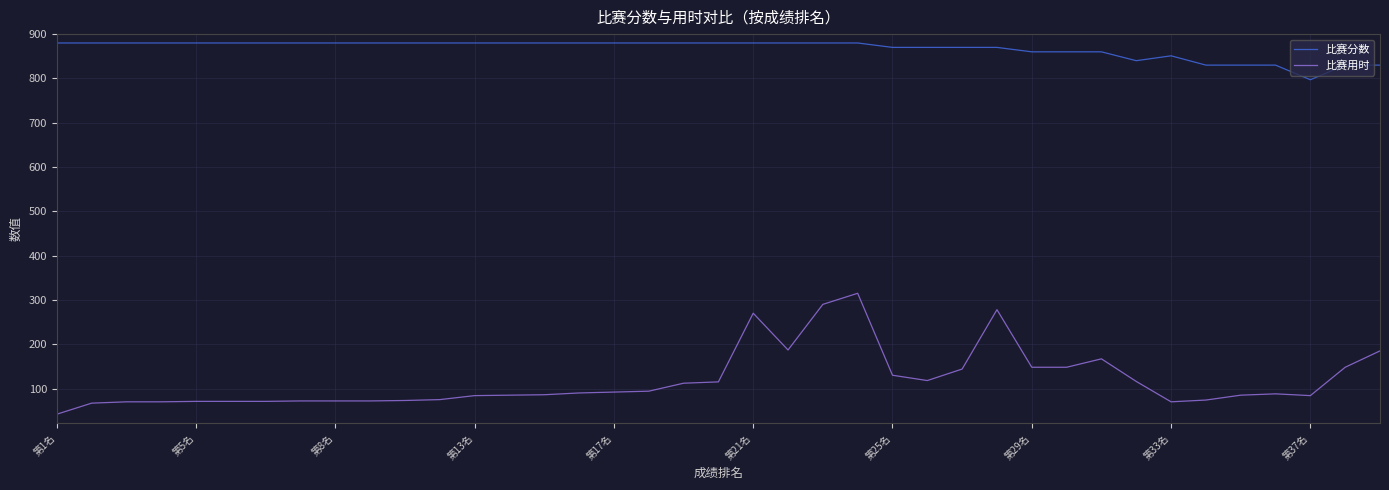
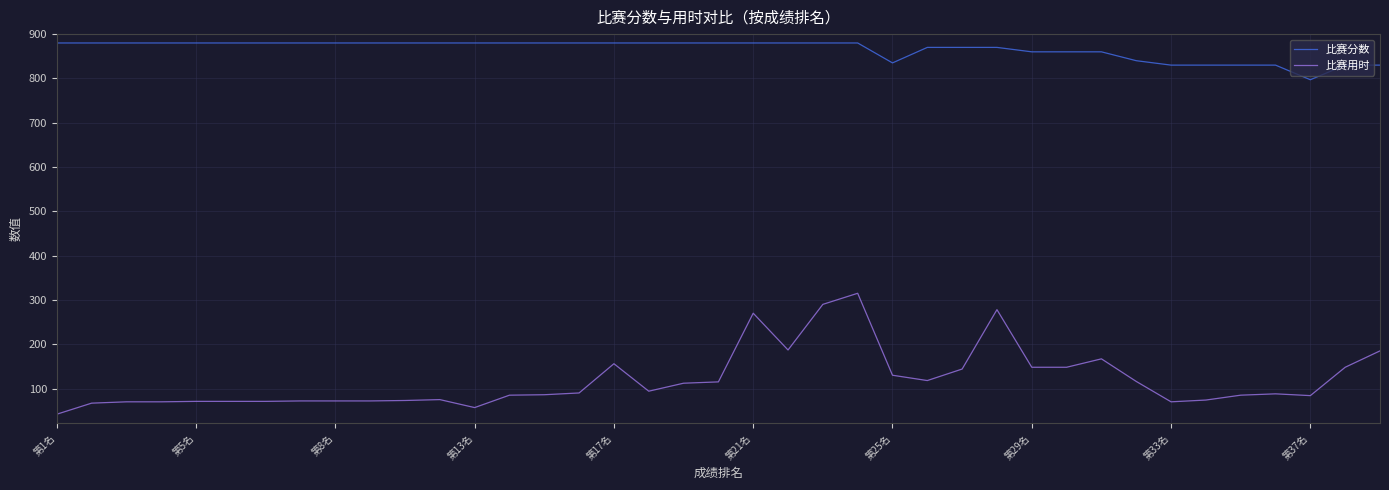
比赛用时, 第13名: 80 -> 60
比赛用时, 第17名: 90 -> 160
比赛分数, 第25名: 870 -> 840
比赛分数, 第33名: 850 -> 830
